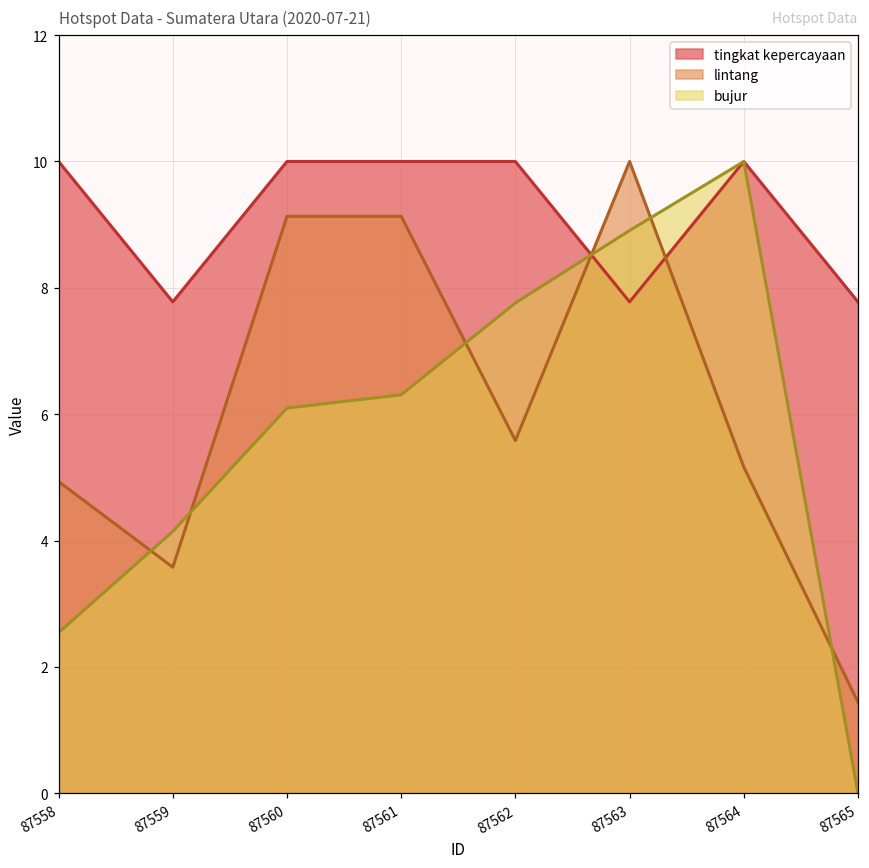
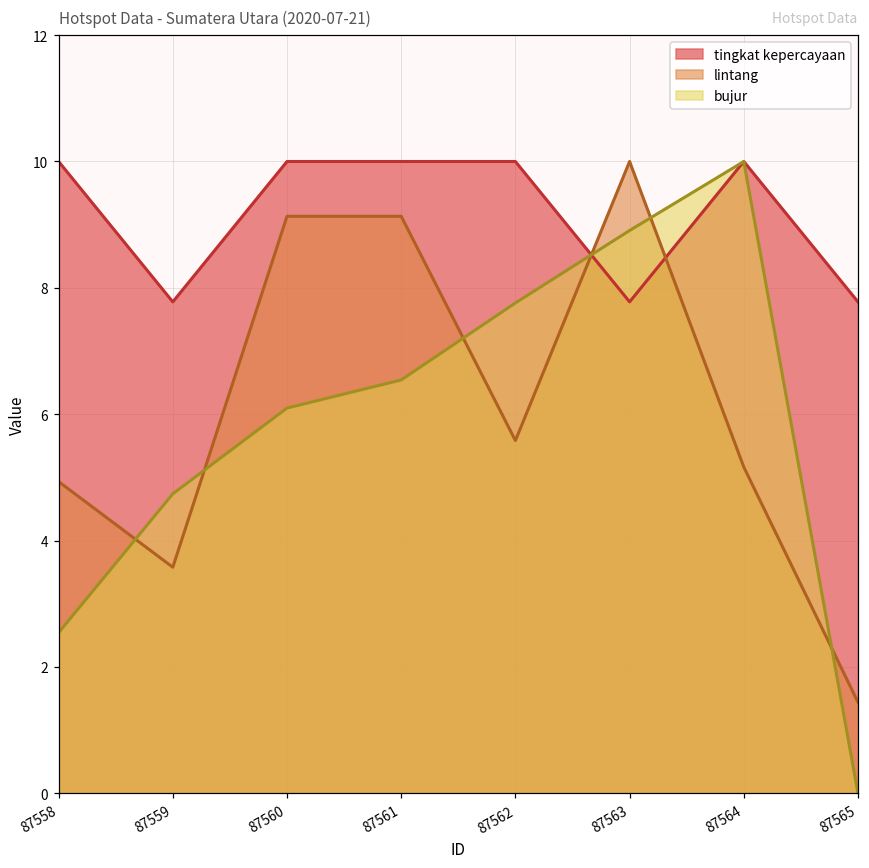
bujur, 87559: 4.1 -> 4.7
bujur, 87561: 6.3 -> 6.5
